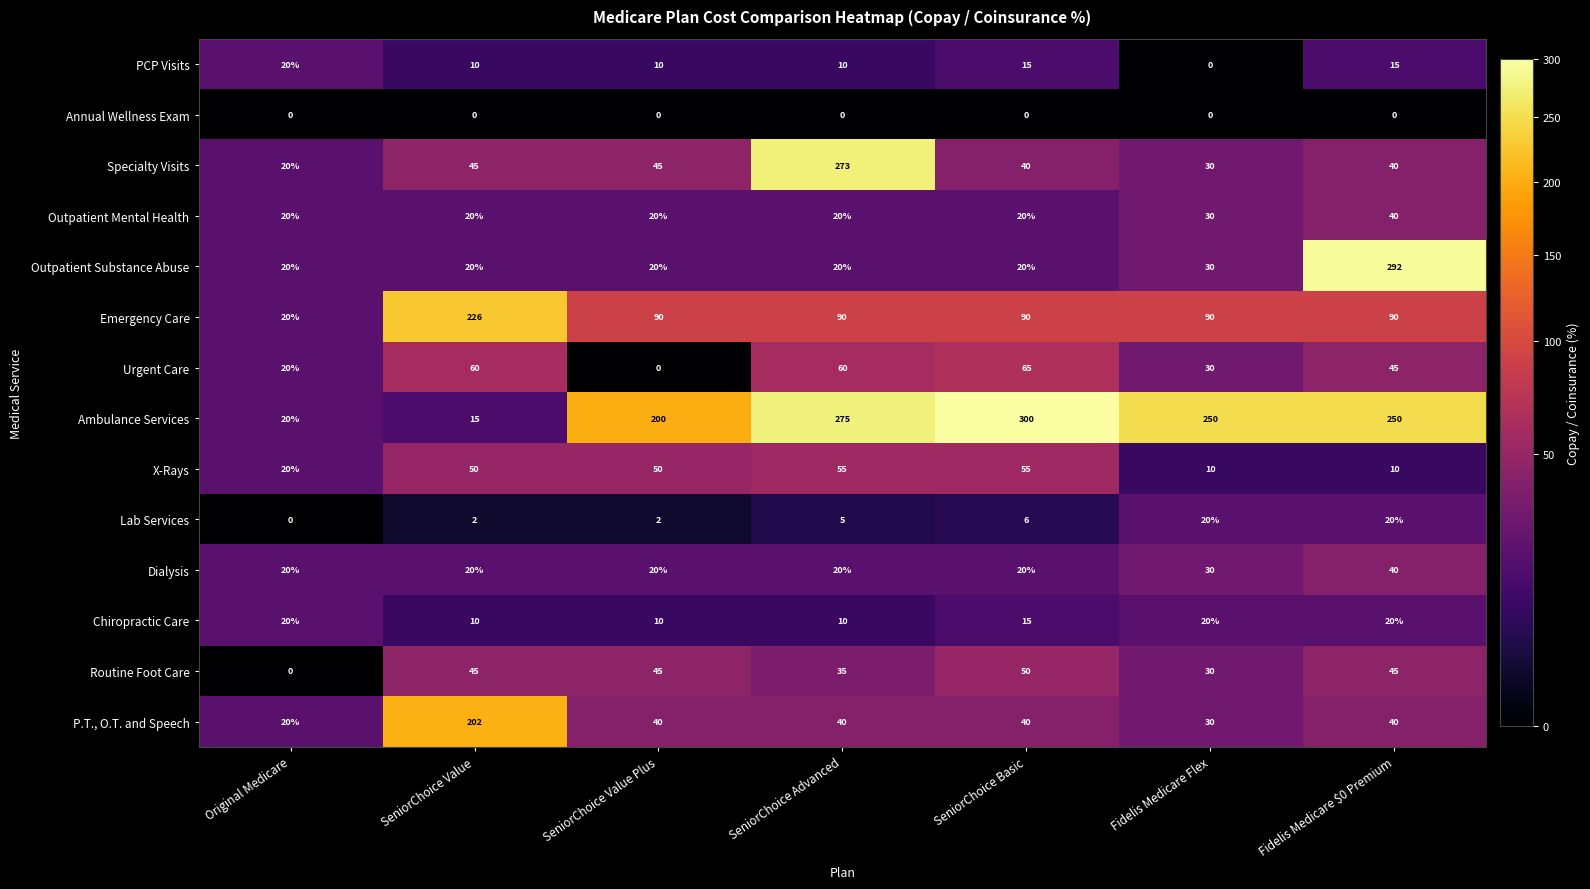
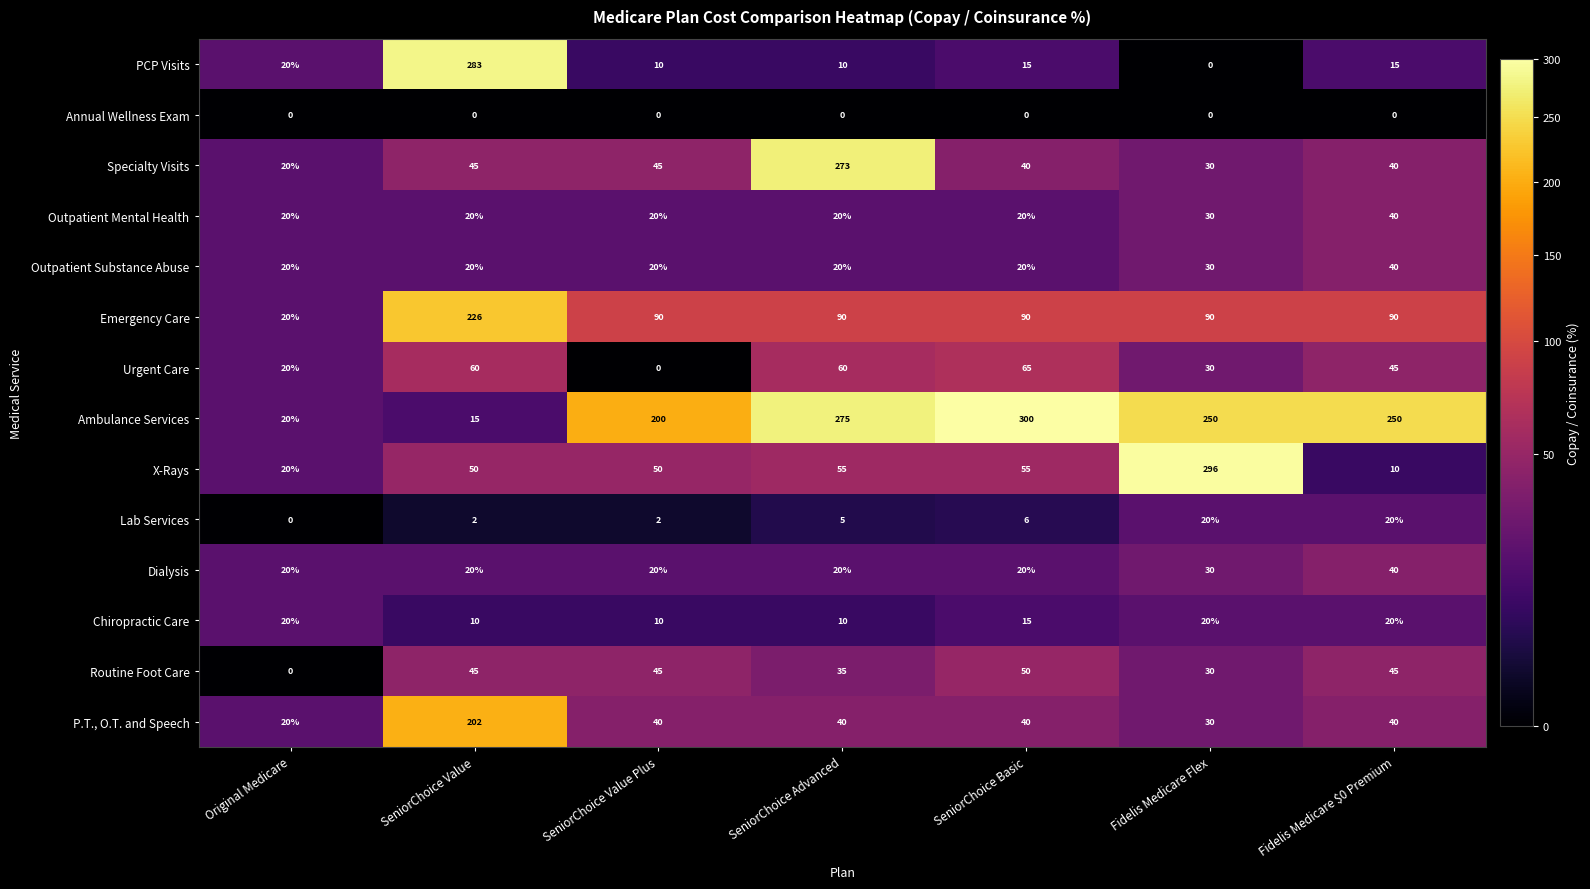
PCP Visits, SeniorChoice Value: 10 -> 283
Outpatient Substance Abuse, Fidelis Medicare $0 Premium: 292 -> 40
X-Rays, Fidelis Medicare Flex: 10 -> 296
